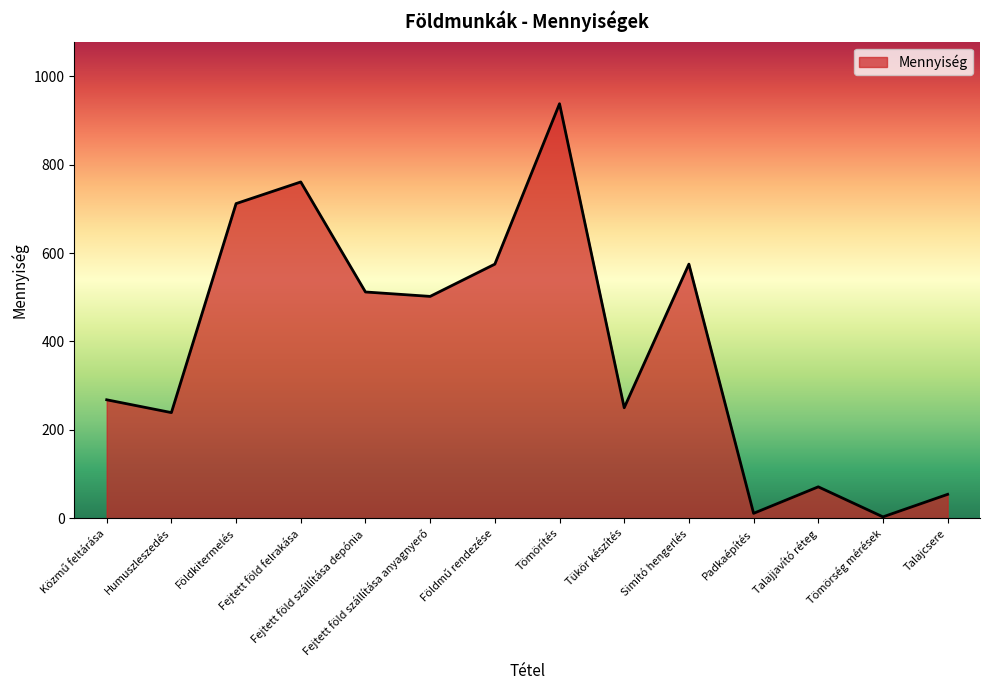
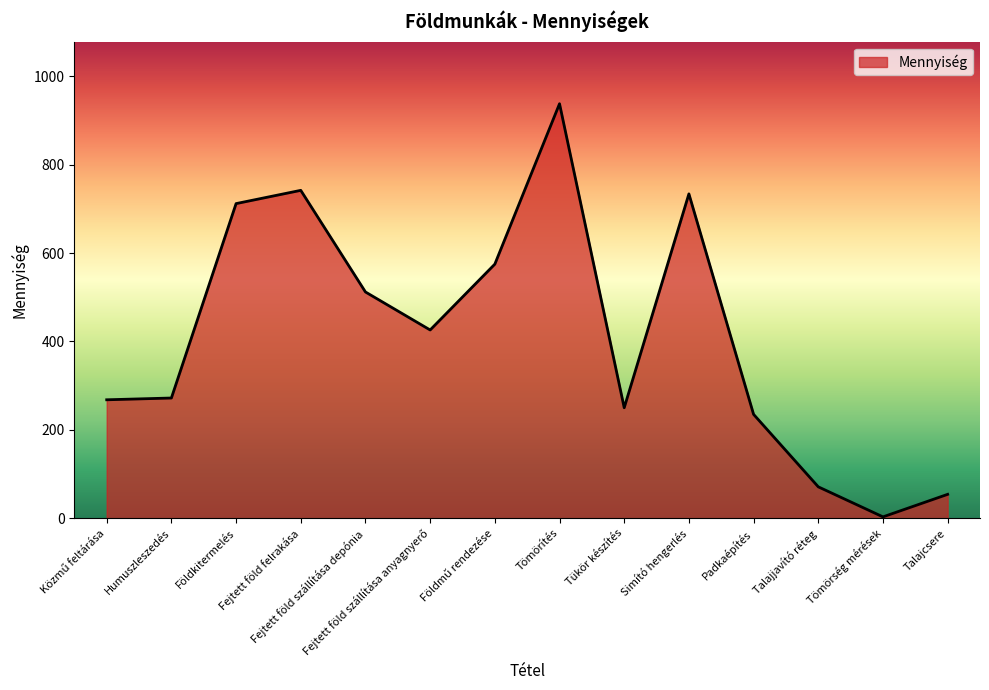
Humuszleszedés: 240 -> 270
Fejtett föld felrakása: 760 -> 740
Fejtett föld szállítása anyagnyerő: 500 -> 430
Simító hengerlés: 580 -> 730
Padkaépítés: 10 -> 240
